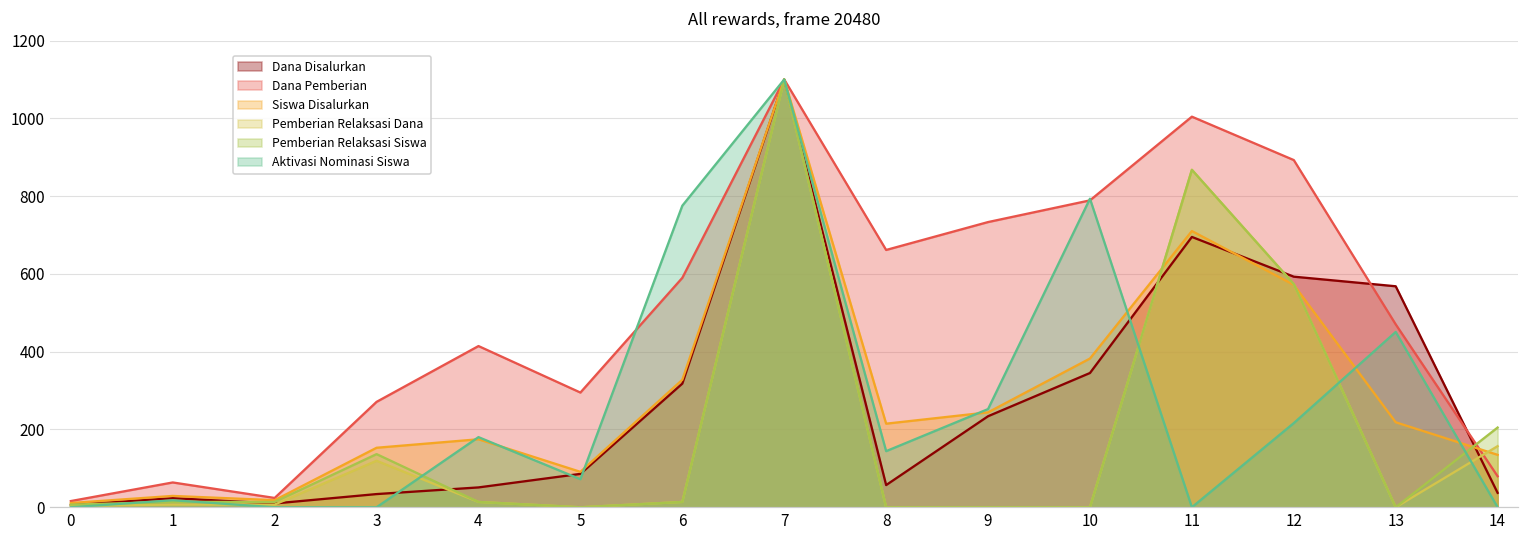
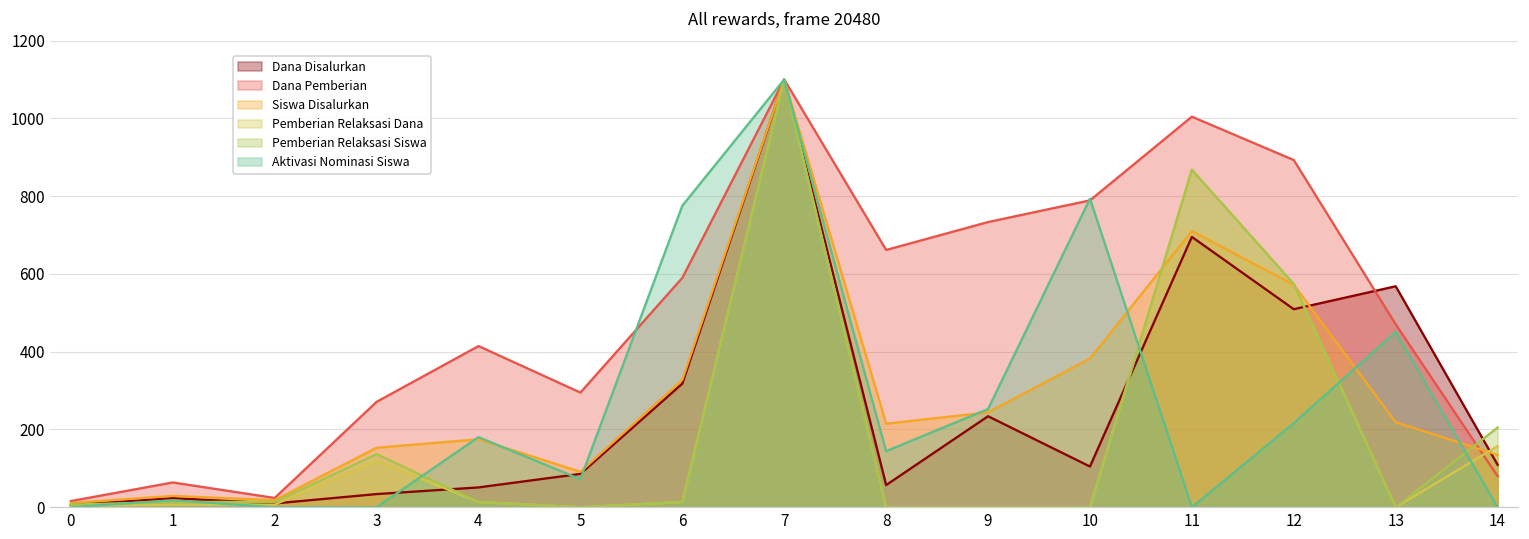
Dana Disalurkan, 10: 350 -> 100
Dana Disalurkan, 12: 590 -> 510
Dana Disalurkan, 14: 40 -> 110
